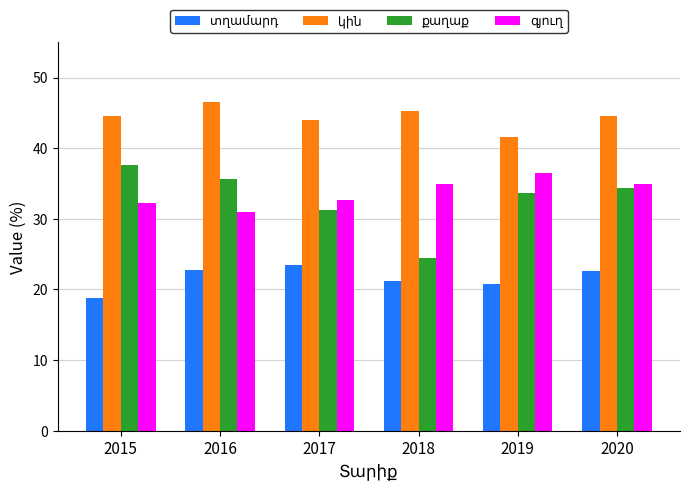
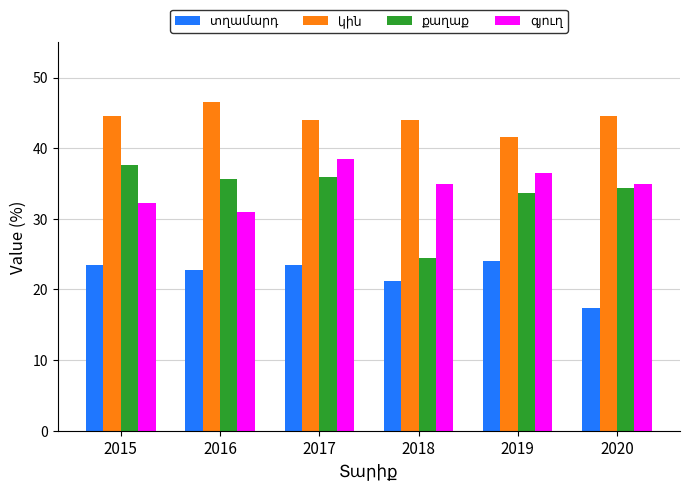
տղամարդ, 2015: 19 -> 24
քաղաք, 2017: 31 -> 36
գյուղ, 2017: 33 -> 39
կին, 2018: 45 -> 44
տղամարդ, 2019: 21 -> 24
տղամարդ, 2020: 23 -> 17
